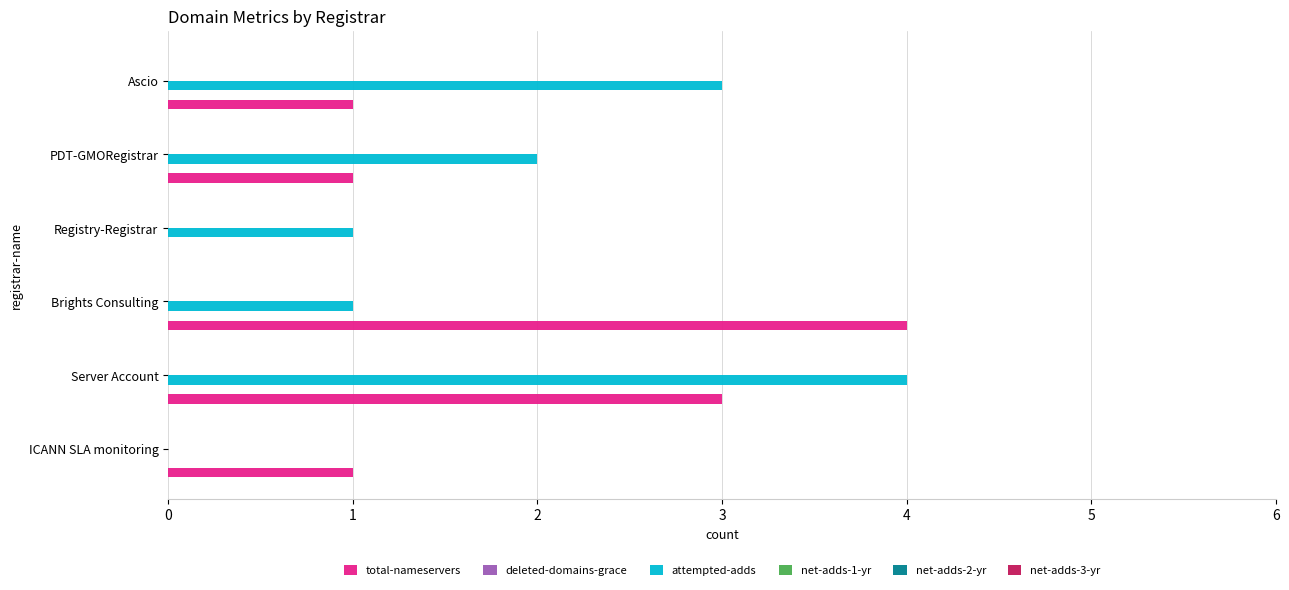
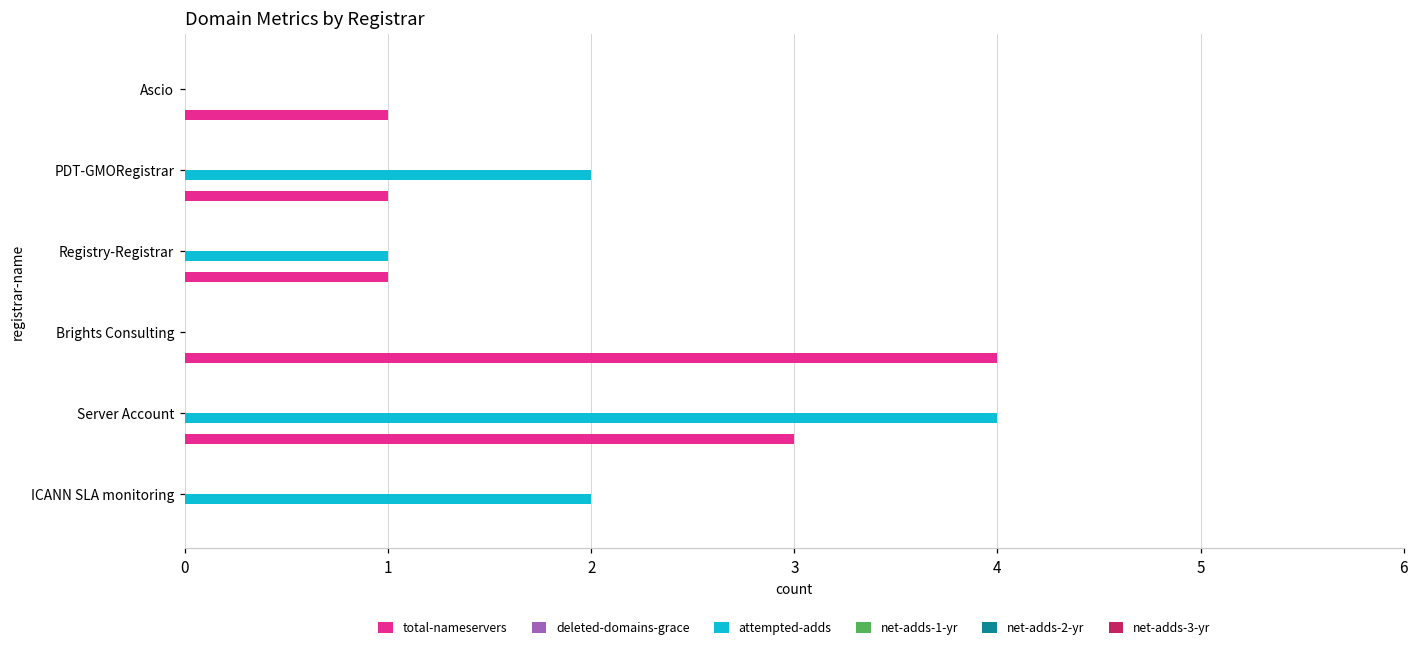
attempted-adds, Ascio: 3 -> 0
total-nameservers, Registry-Registrar: 0 -> 1
attempted-adds, Brights Consulting: 1 -> 0
attempted-adds, ICANN SLA monitoring: 0 -> 2
total-nameservers, ICANN SLA monitoring: 1 -> 0
